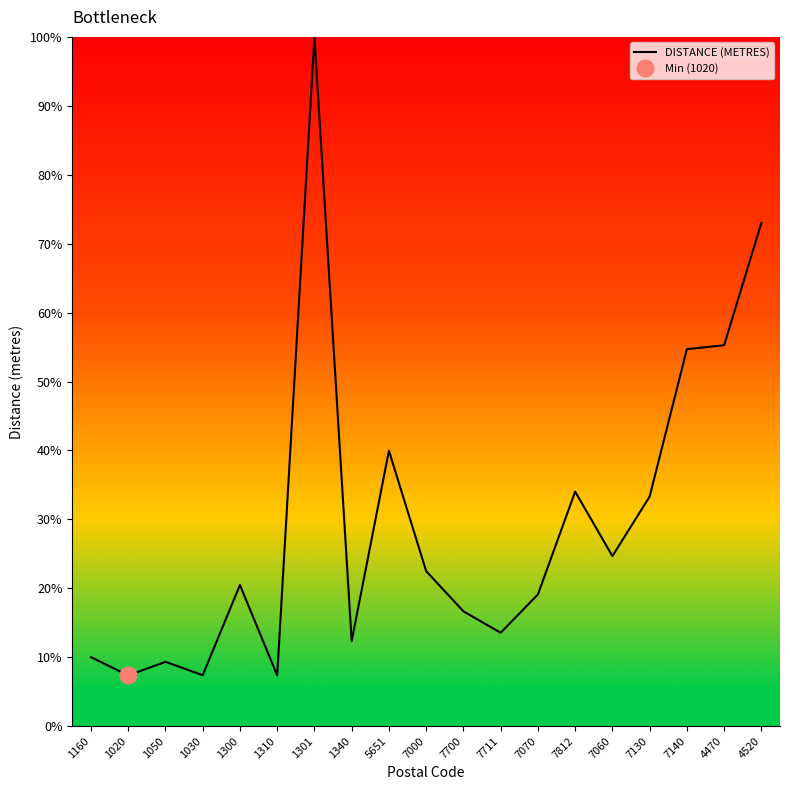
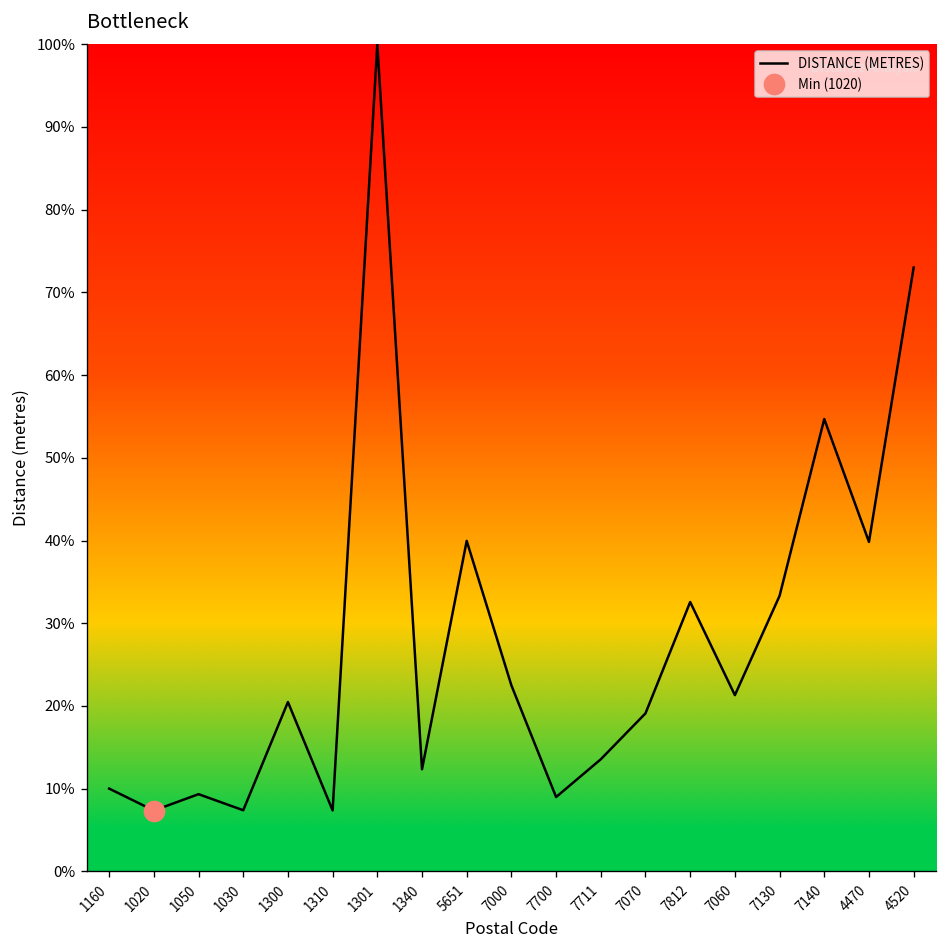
DISTANCE (METRES), 7700: 17% -> 9%
DISTANCE (METRES), 7812: 34% -> 33%
DISTANCE (METRES), 7060: 25% -> 21%
DISTANCE (METRES), 4470: 55% -> 40%
